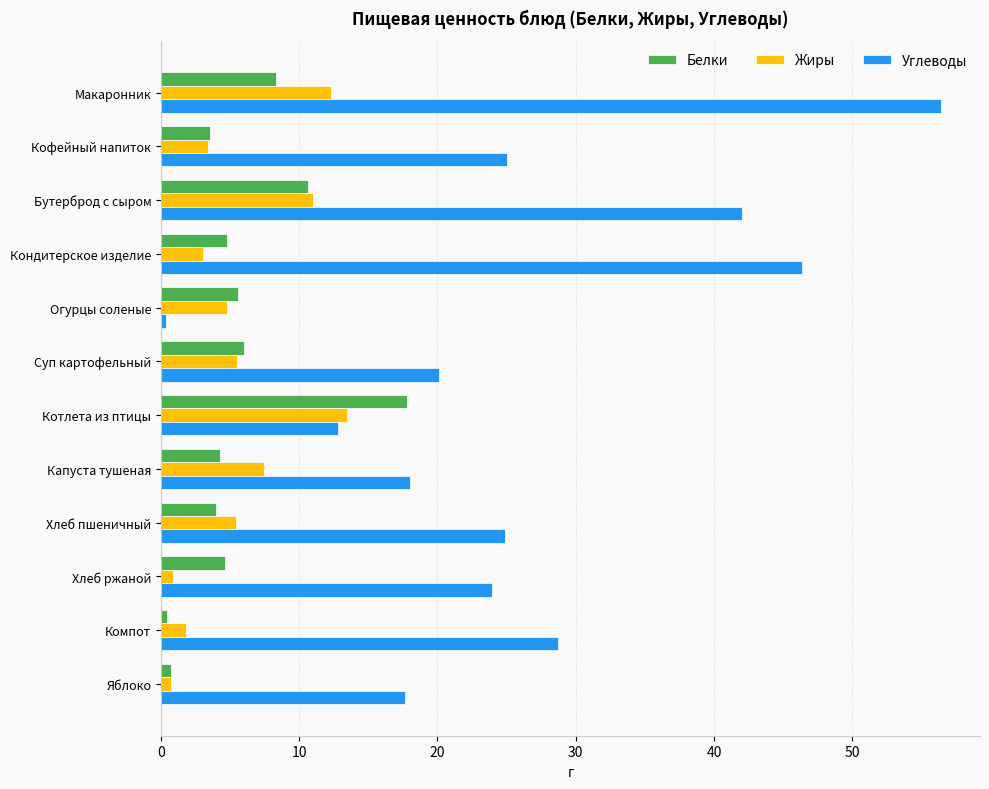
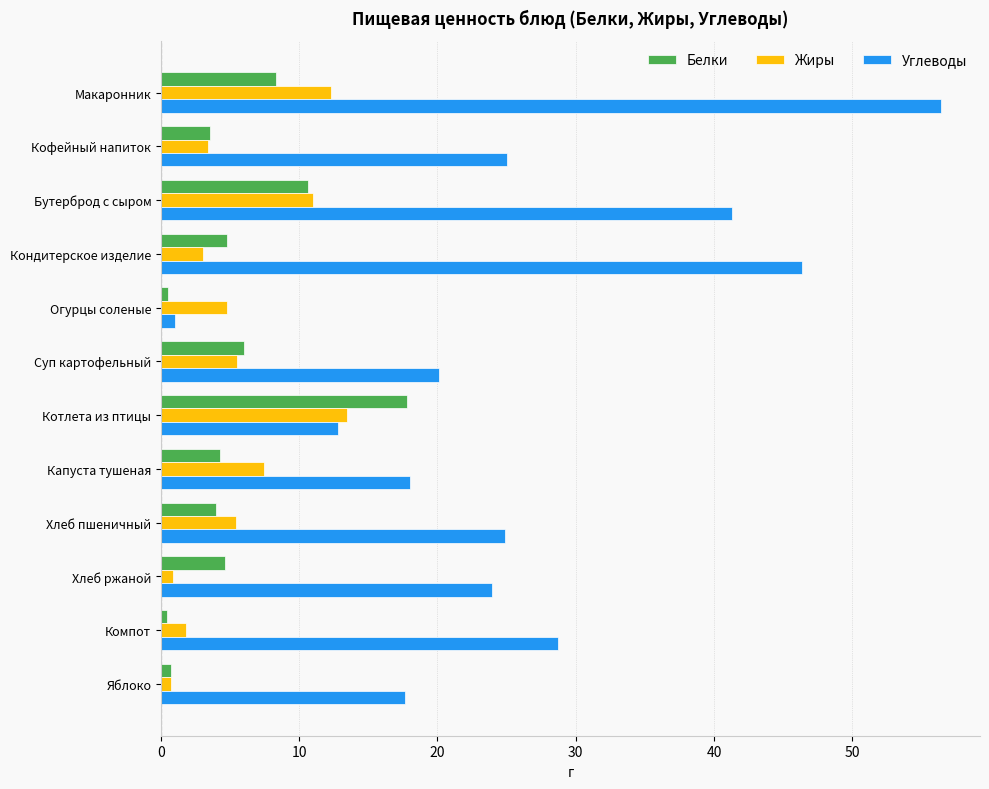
Углеводы, Бутерброд с сыром: 42.0 -> 41.3
Белки, Огурцы соленые: 5.5 -> 0.5
Углеводы, Огурцы соленые: 0.4 -> 1.0
